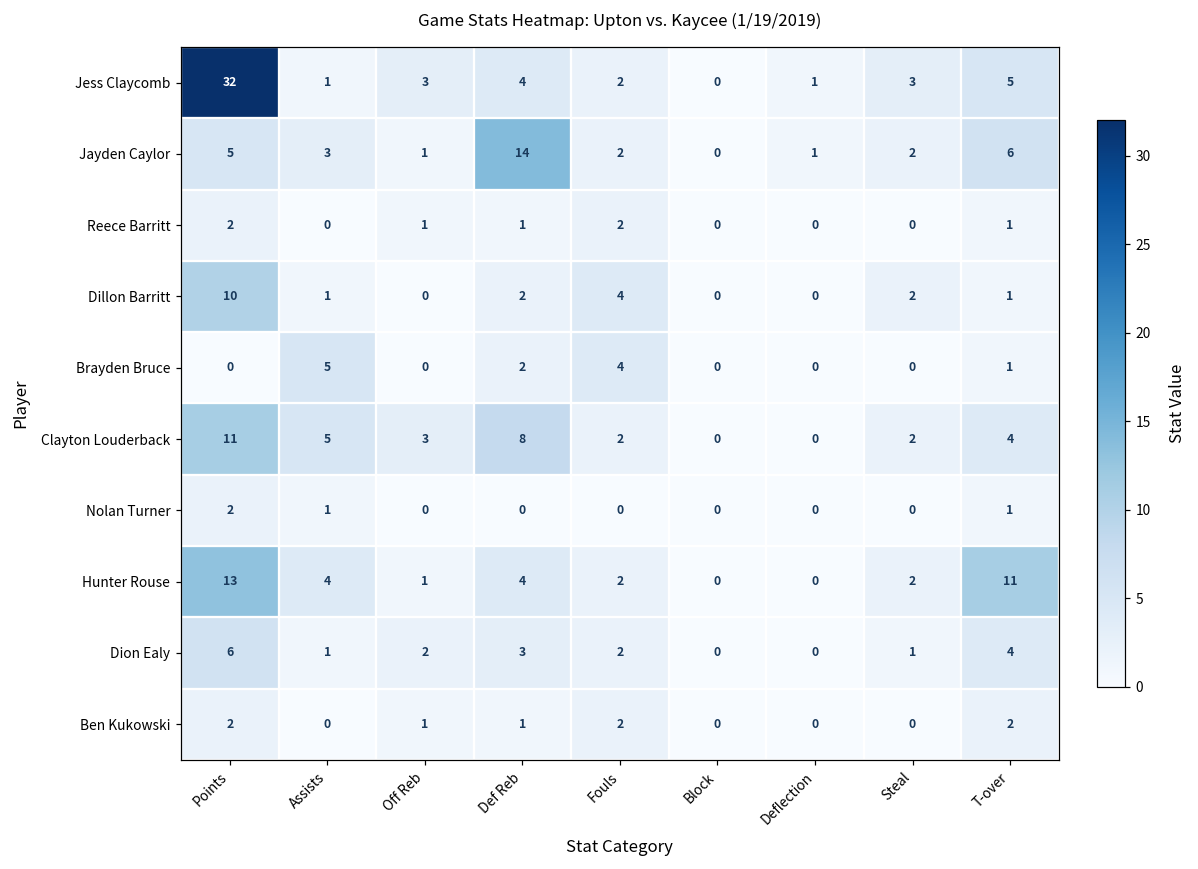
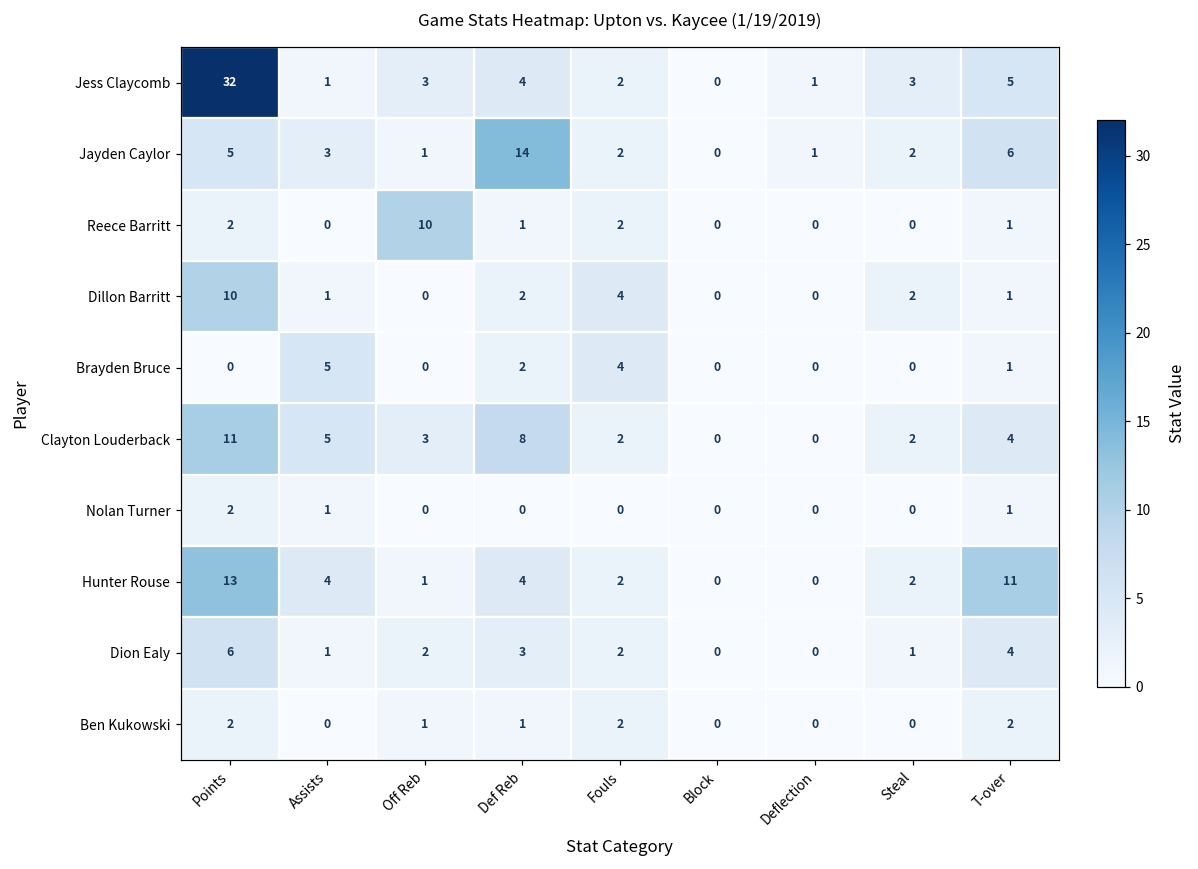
Reece Barritt, Off Reb: 1 -> 10
